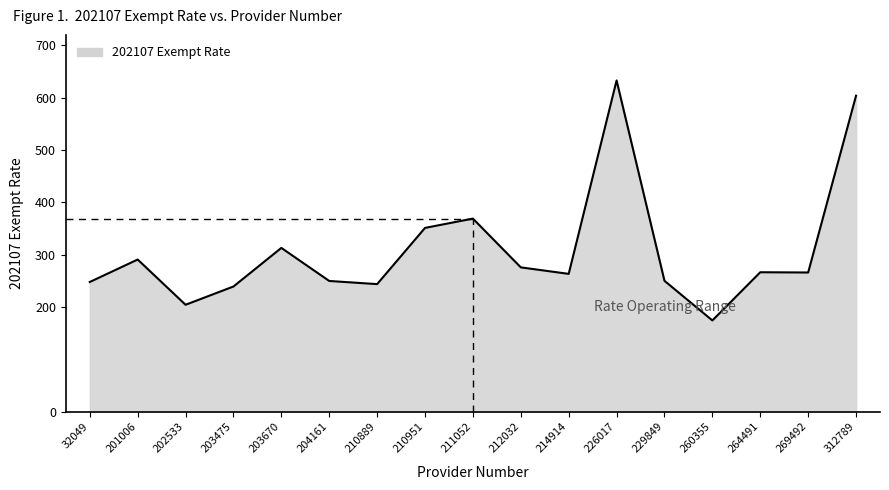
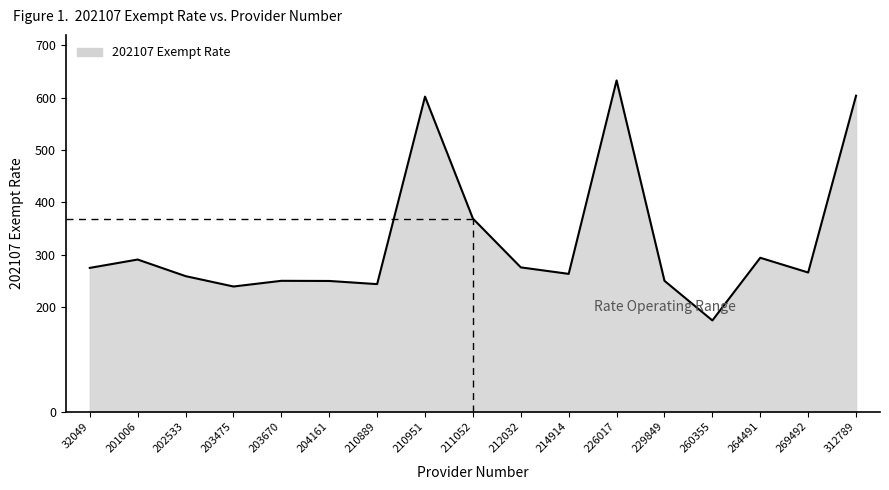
202107 Exempt Rate, 32049: 250 -> 270
202107 Exempt Rate, 202533: 200 -> 260
202107 Exempt Rate, 203670: 310 -> 250
202107 Exempt Rate, 210951: 350 -> 600
202107 Exempt Rate, 264491: 270 -> 290
